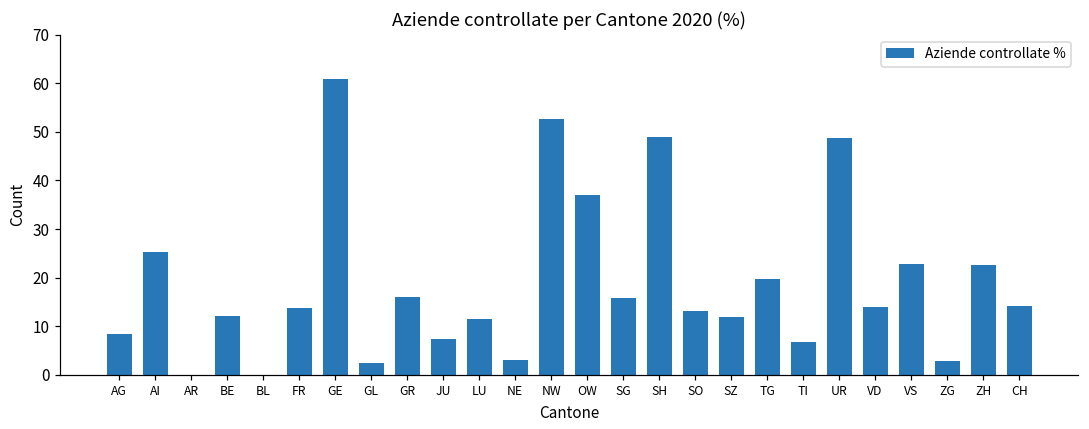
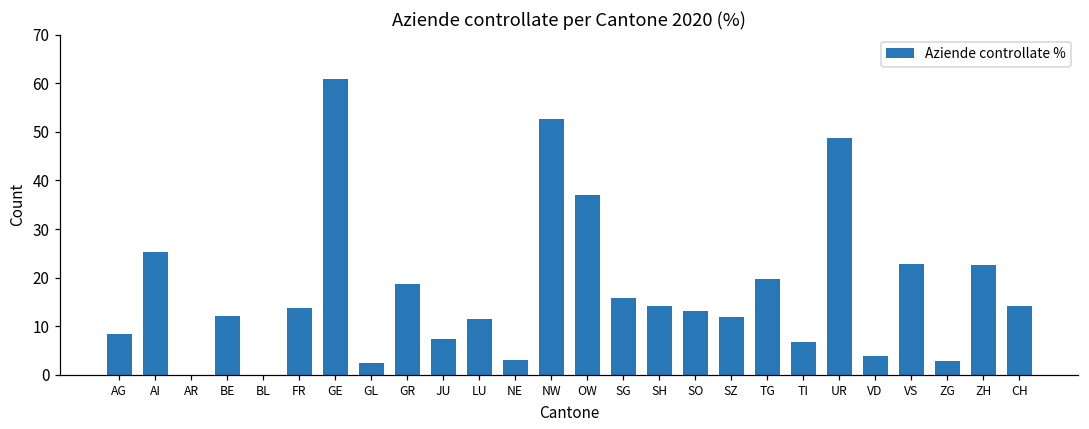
GR: 16 -> 19
SH: 49 -> 14
VD: 14 -> 4
